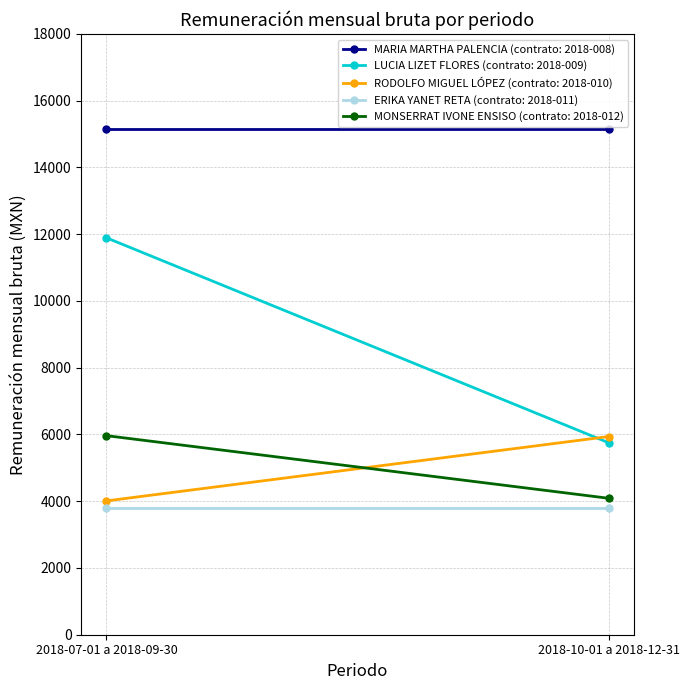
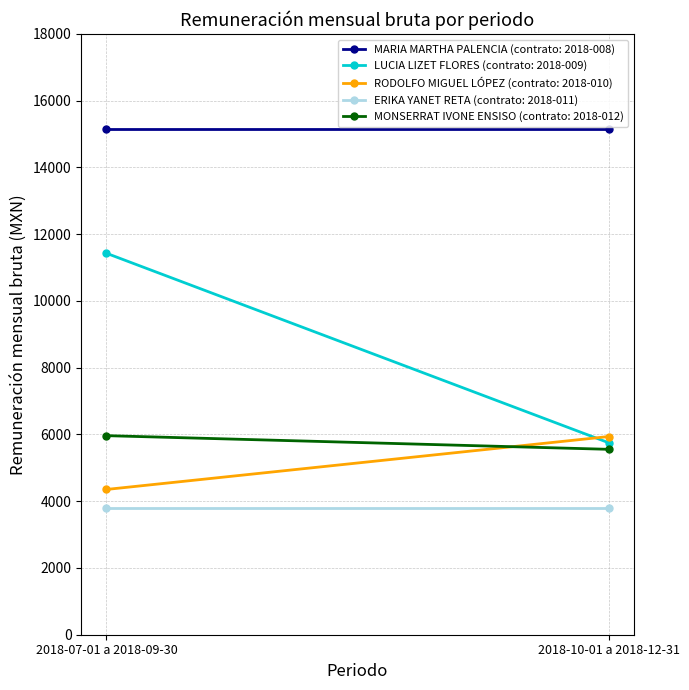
LUCIA LIZET FLORES (contrato: 2018-009), 2018-07-01 a 2018-09-30: 11900 -> 11400
RODOLFO MIGUEL LÓPEZ (contrato: 2018-010), 2018-07-01 a 2018-09-30: 4000 -> 4400
MONSERRAT IVONE ENSISO (contrato: 2018-012), 2018-10-01 a 2018-12-31: 4100 -> 5600
